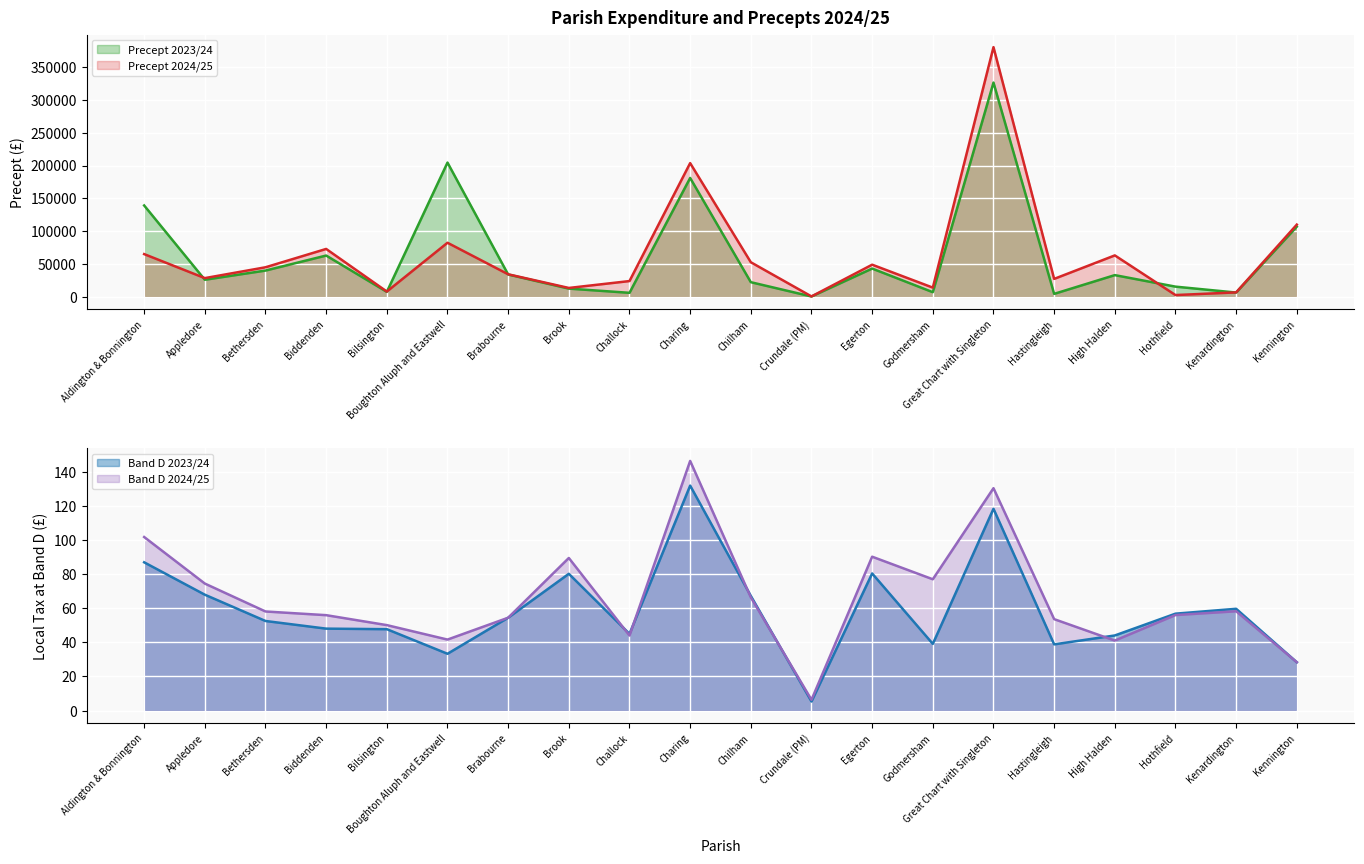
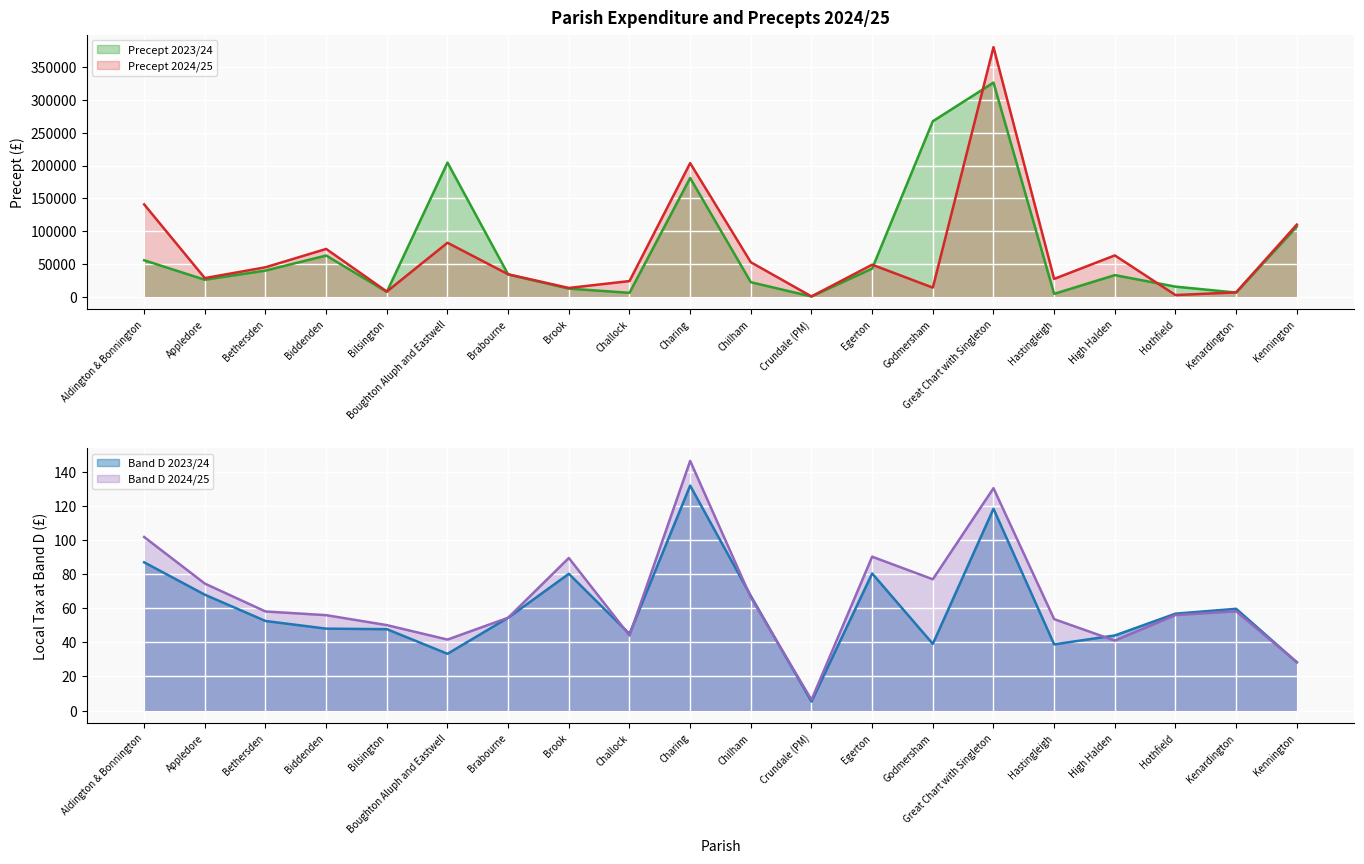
Parish Expenditure and Precepts 2024/25, Precept 2023/24, Aldington & Bonnington: 140000 -> 60000
Parish Expenditure and Precepts 2024/25, Precept 2024/25, Aldington & Bonnington: 70000 -> 140000
Parish Expenditure and Precepts 2024/25, Precept 2023/24, Godmersham: 10000 -> 270000
